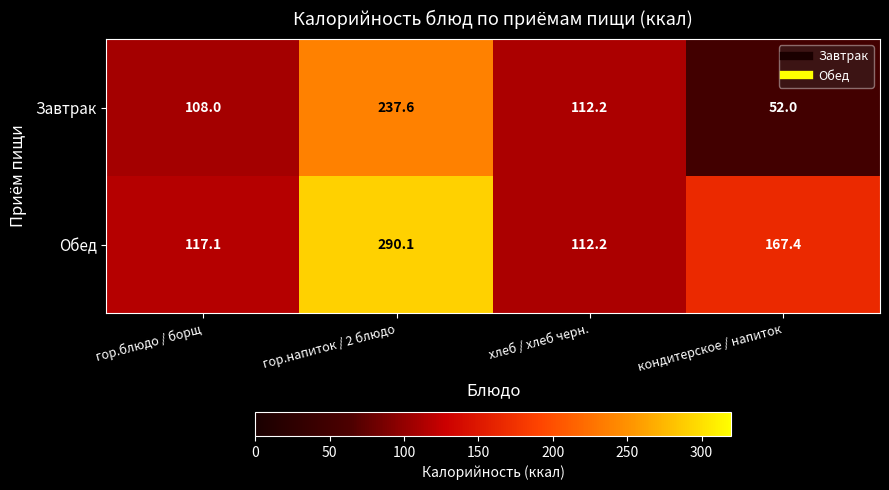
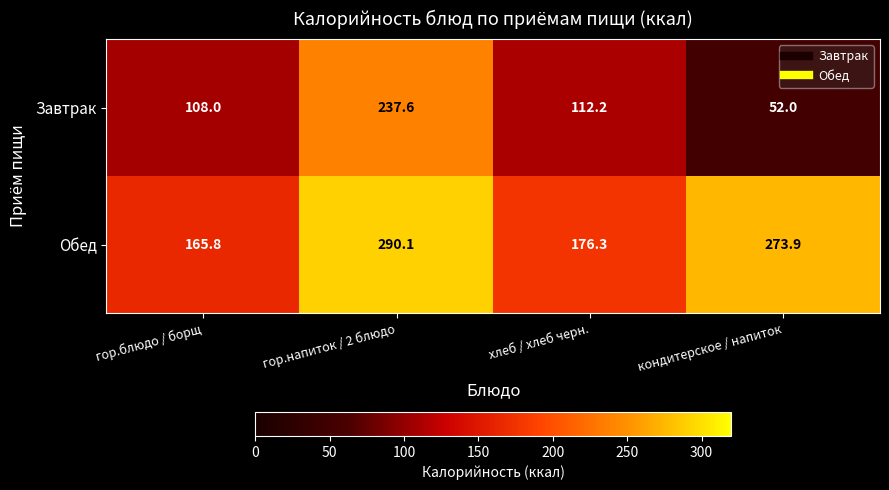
Обед, гор.блюдо / борщ: 117.1 -> 165.8
Обед, хлеб / хлеб черн.: 112.2 -> 176.3
Обед, кондитерское / напиток: 167.4 -> 273.9
